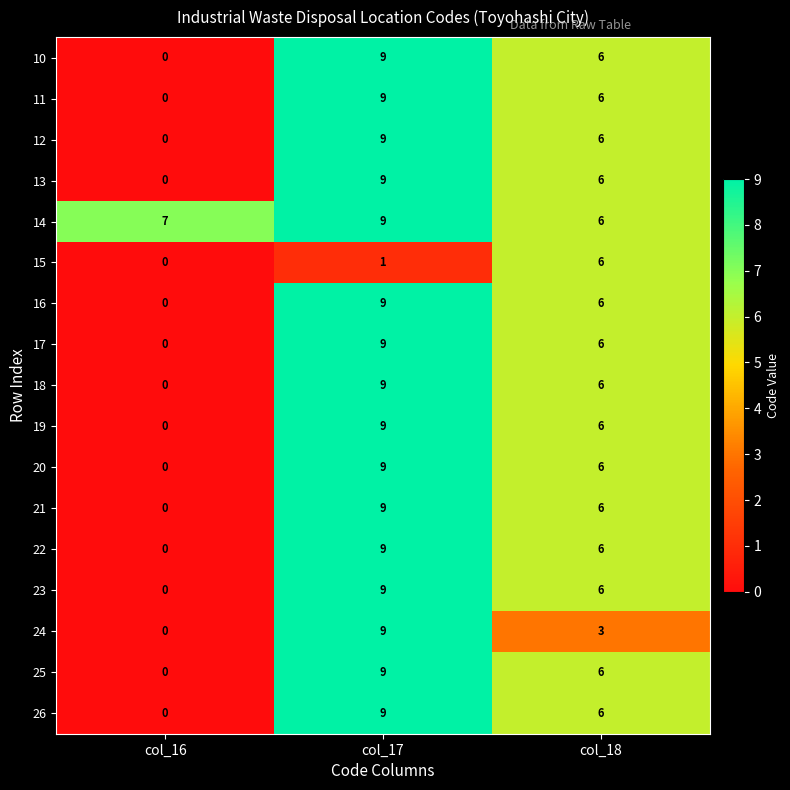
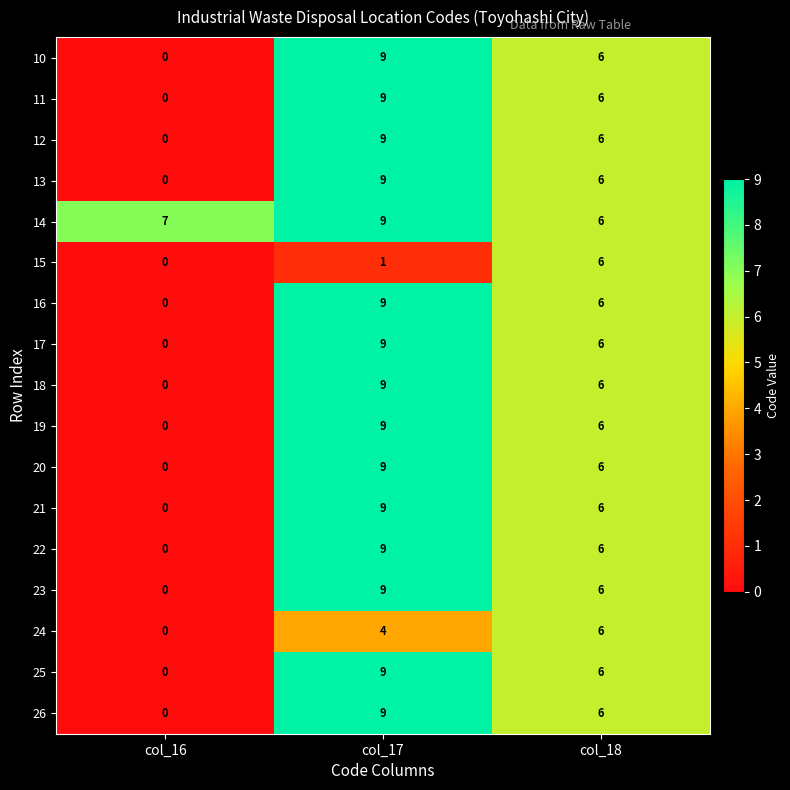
24, col_17: 9 -> 4
24, col_18: 3 -> 6
